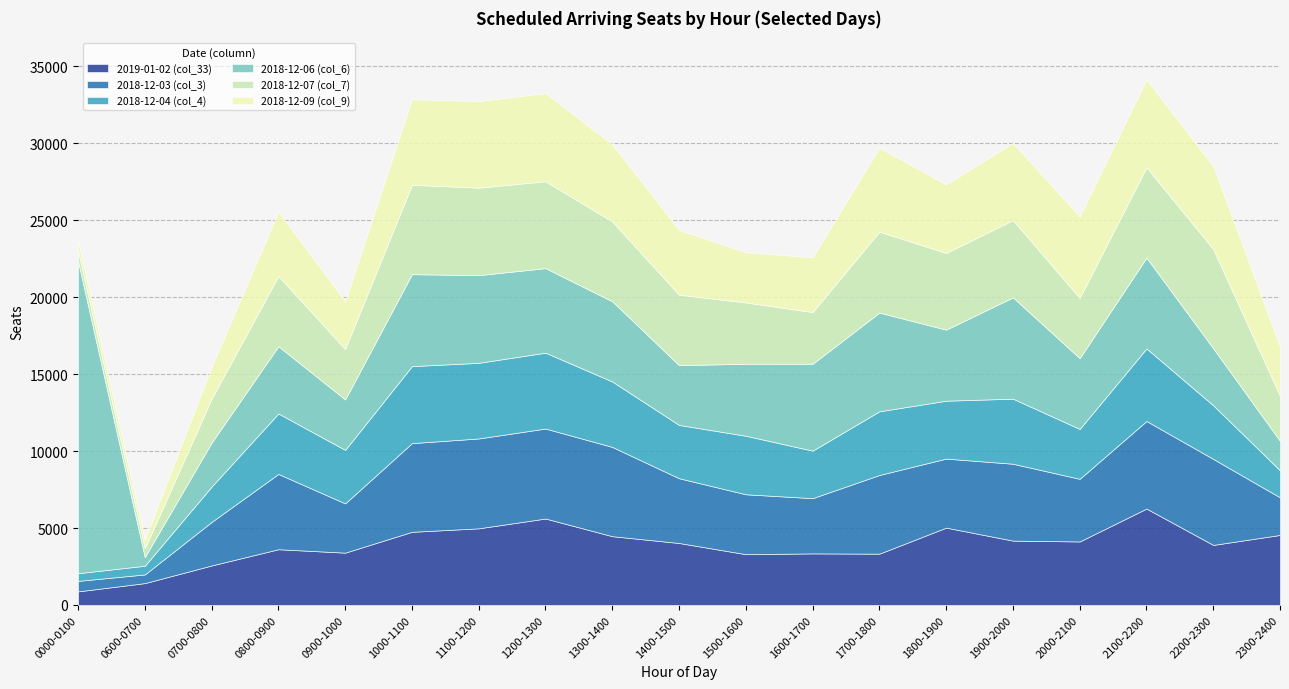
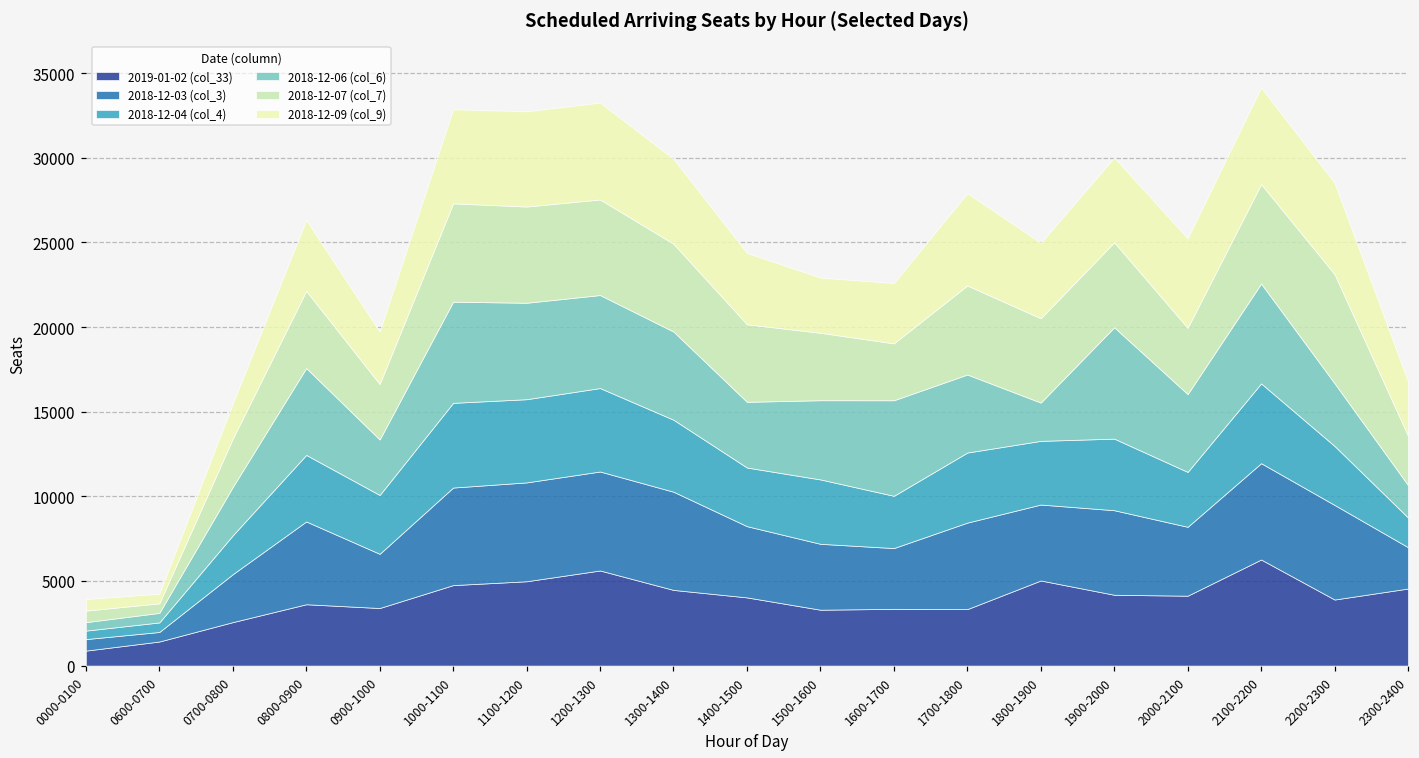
2018-12-06 (col_6), 0000-0100: 20300 -> 500
2018-12-06 (col_6), 0800-0900: 4400 -> 5100
2018-12-06 (col_6), 1700-1800: 6400 -> 4600
2018-12-06 (col_6), 1800-1900: 4600 -> 2300
